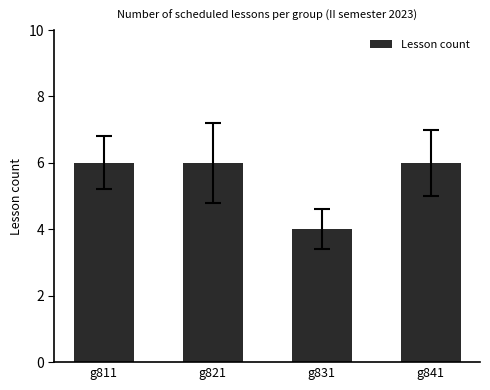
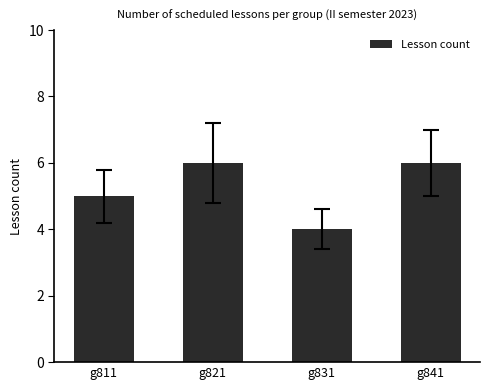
Lesson count, g811: 6 -> 5
